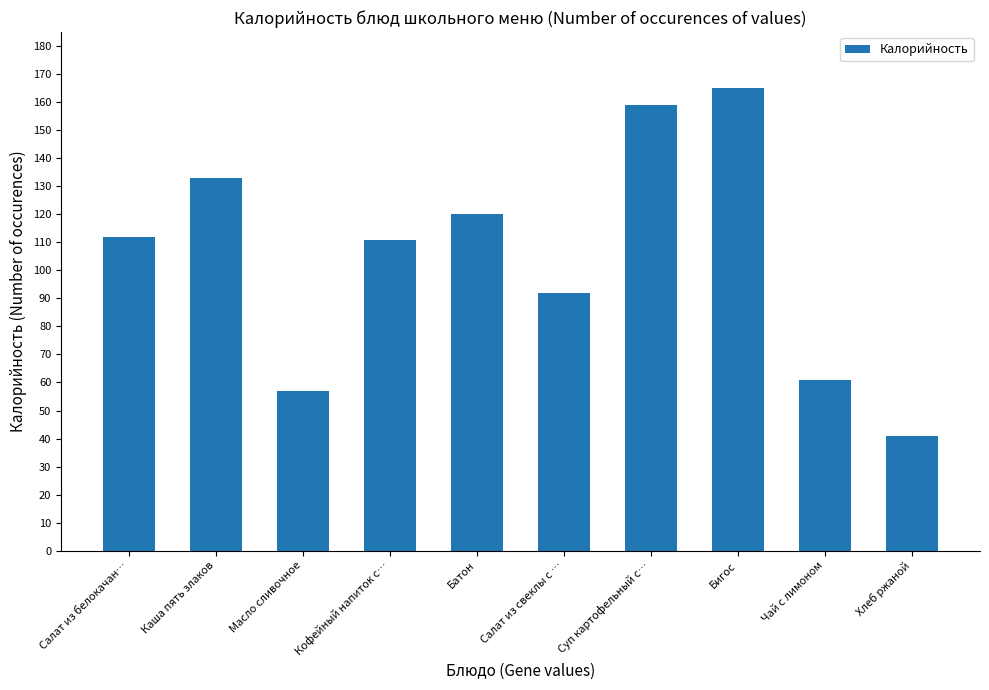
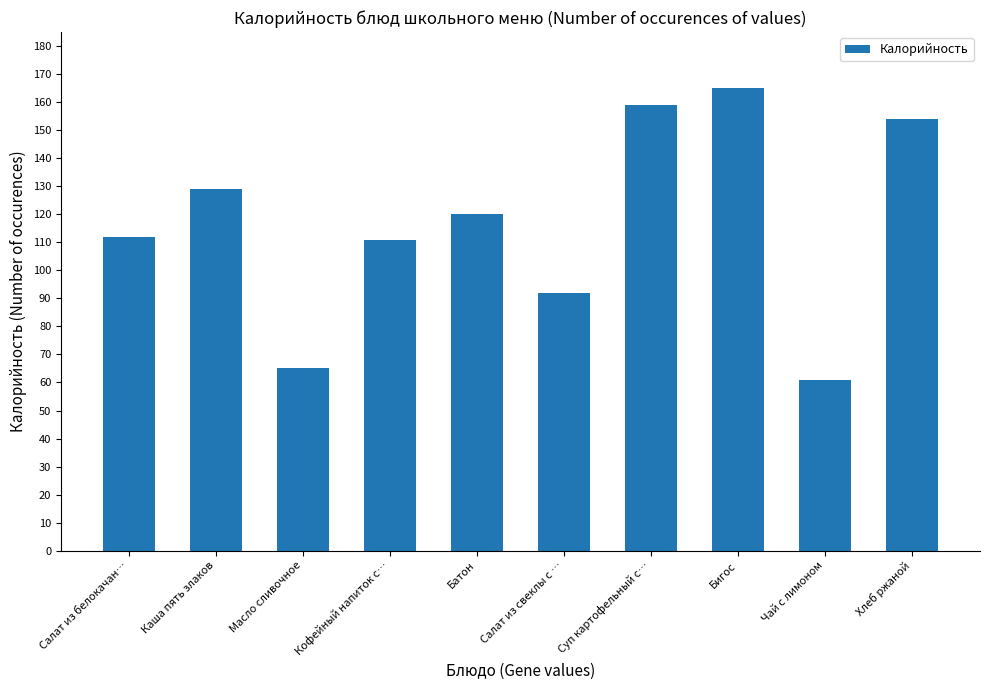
Каша пять злаков: 133 -> 129
Масло сливочное: 57 -> 65
Хлеб ржаной: 41 -> 154
